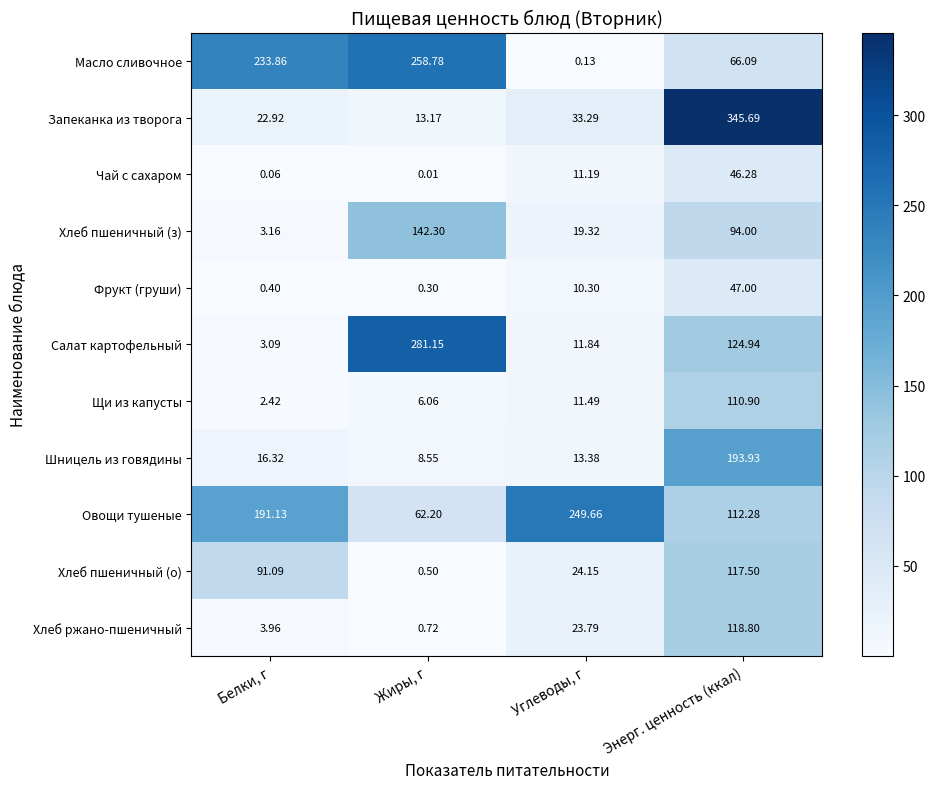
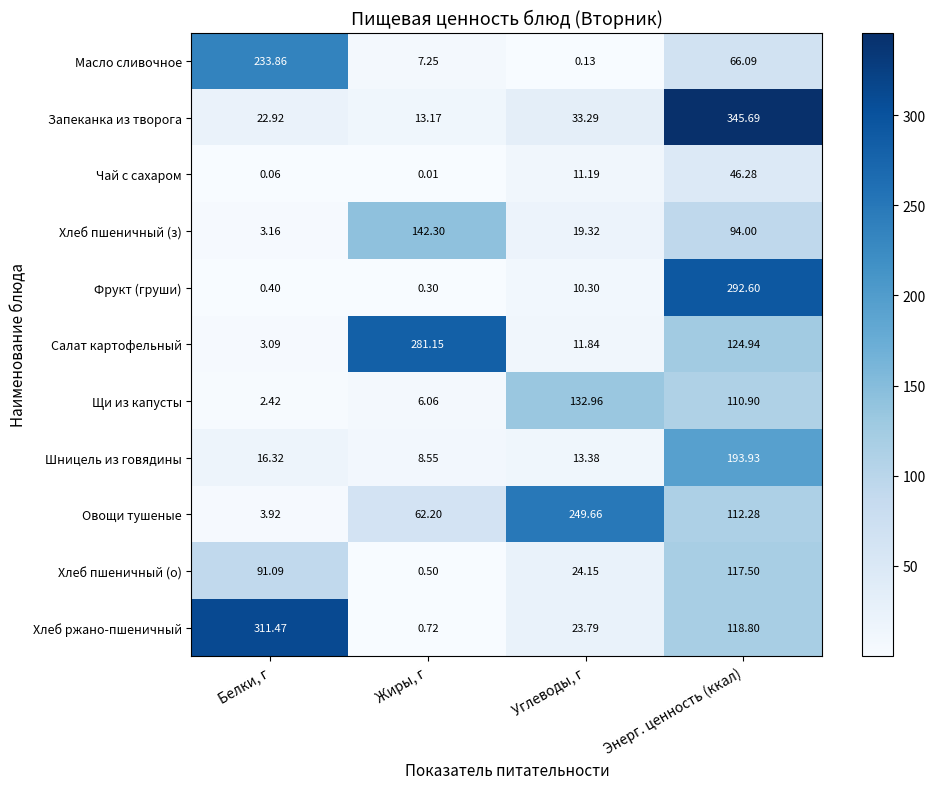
Масло сливочное, Жиры, г: 258.78 -> 7.25
Фрукт (груши), Энерг. ценность (ккал): 47.00 -> 292.60
Щи из капусты, Углеводы, г: 11.49 -> 132.96
Овощи тушеные, Белки, г: 191.13 -> 3.92
Хлеб ржано-пшеничный, Белки, г: 3.96 -> 311.47
